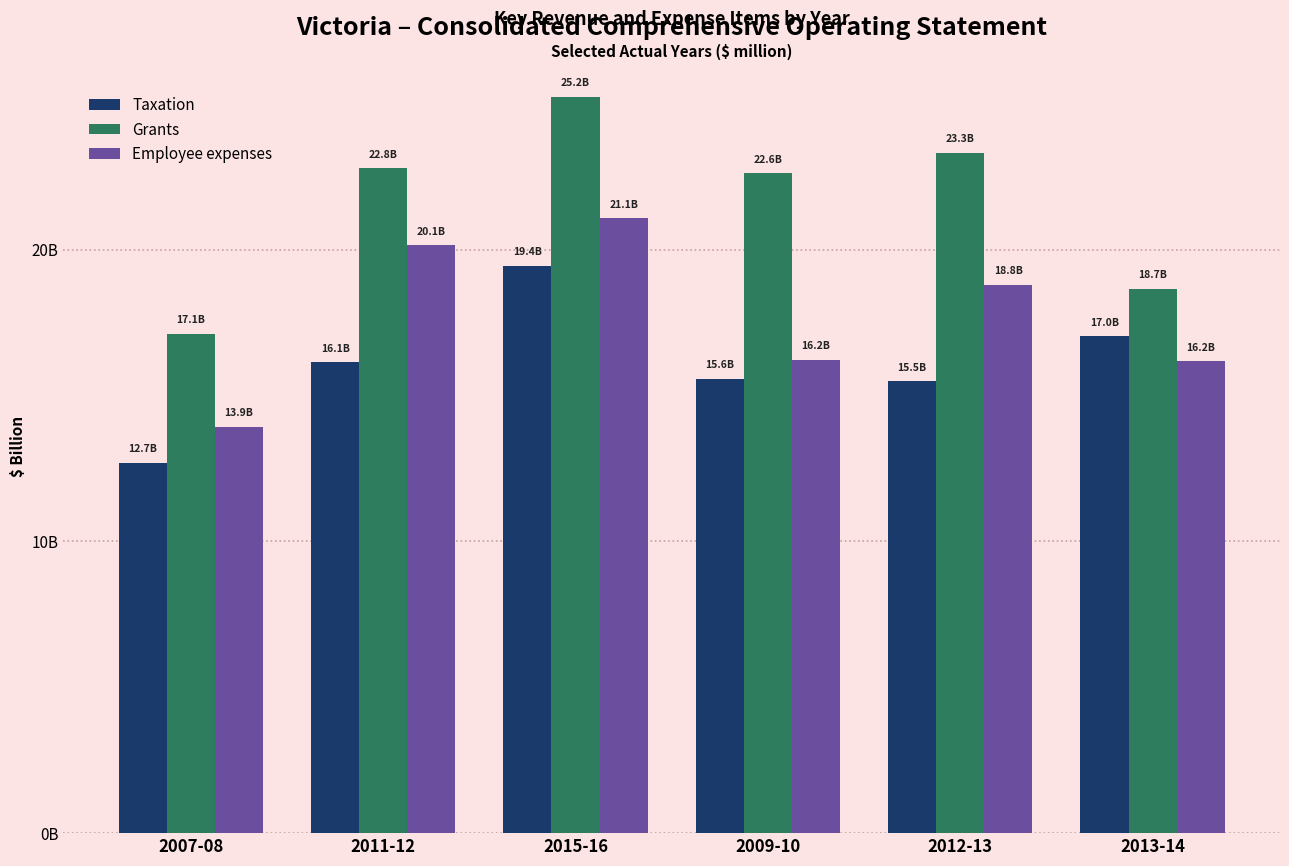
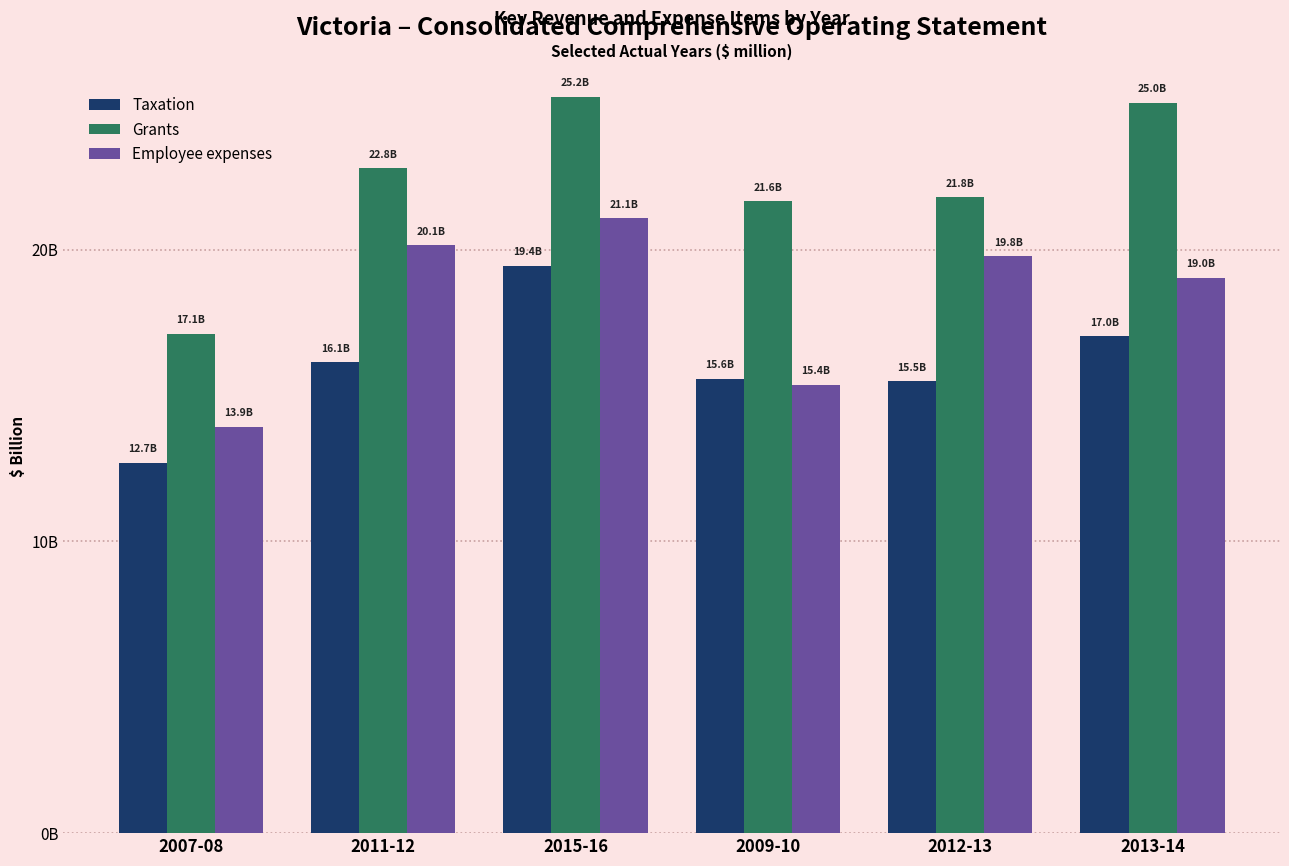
Grants, 2009-10: 22.6B -> 21.6B
Employee expenses, 2009-10: 16.2B -> 15.4B
Grants, 2012-13: 23.3B -> 21.8B
Employee expenses, 2012-13: 18.8B -> 19.8B
Grants, 2013-14: 18.7B -> 25.0B
Employee expenses, 2013-14: 16.2B -> 19.0B
